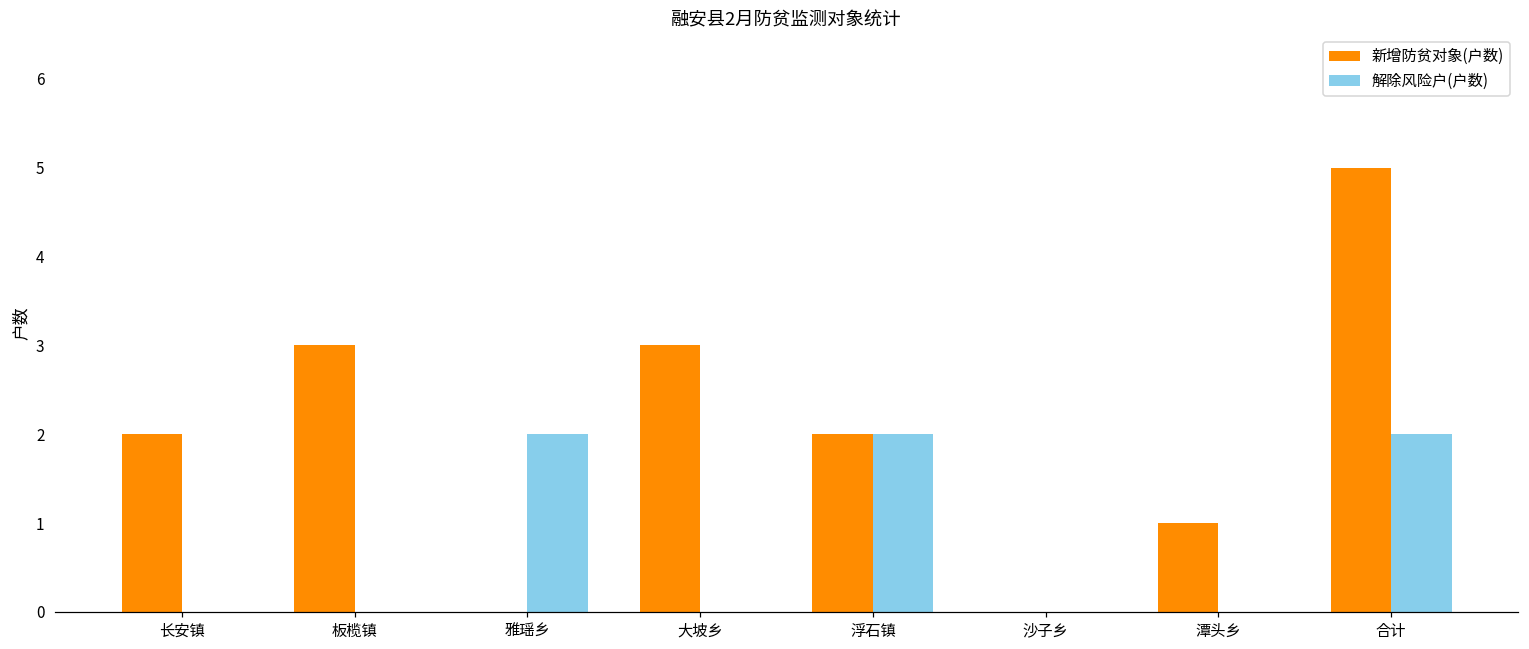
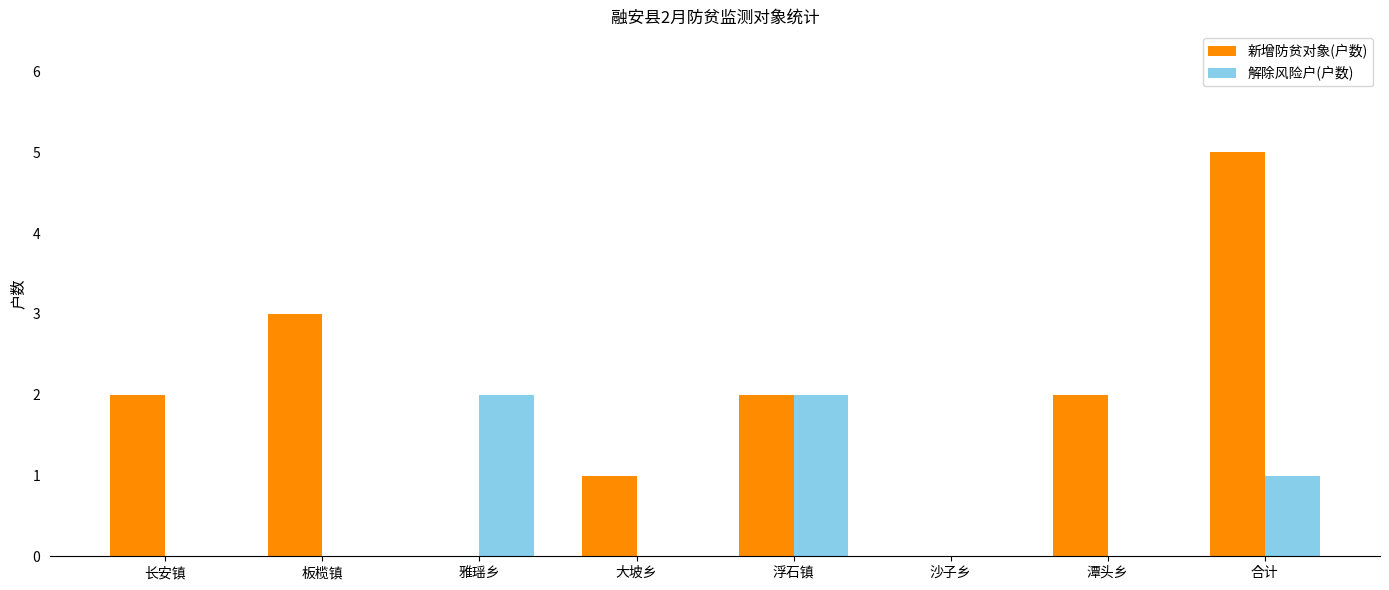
新增防贫对象(户数), 大坡乡: 3 -> 1
新增防贫对象(户数), 潭头乡: 1 -> 2
解除风险户(户数), 合计: 2 -> 1
